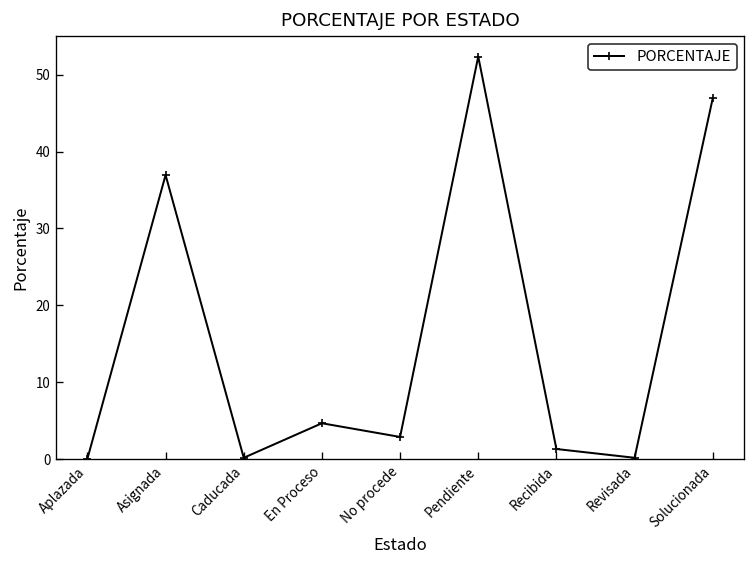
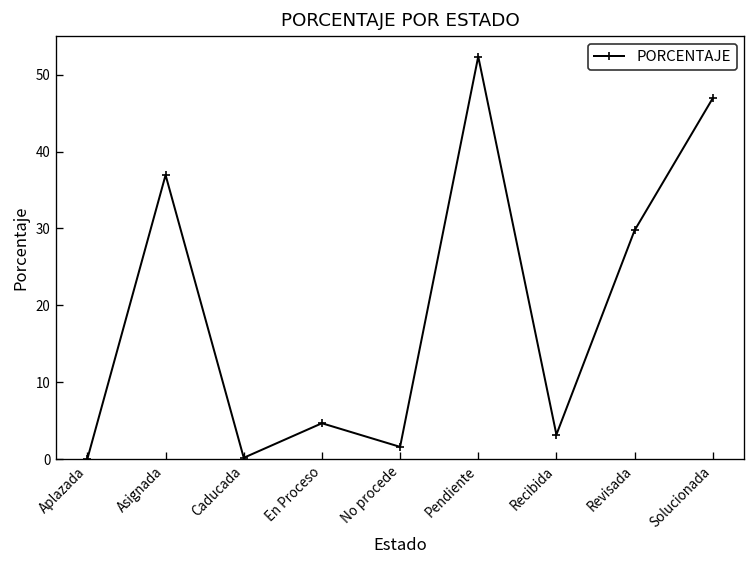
No procede: 3 -> 2
Recibida: 1 -> 3
Revisada: 0 -> 30
